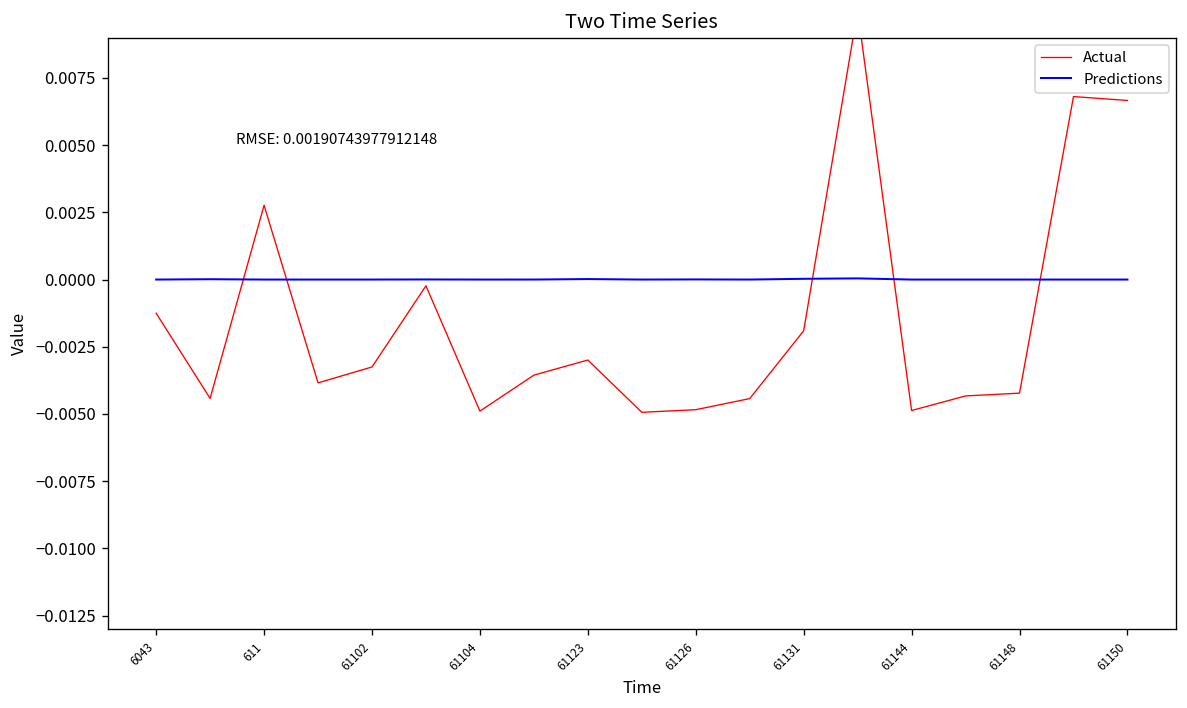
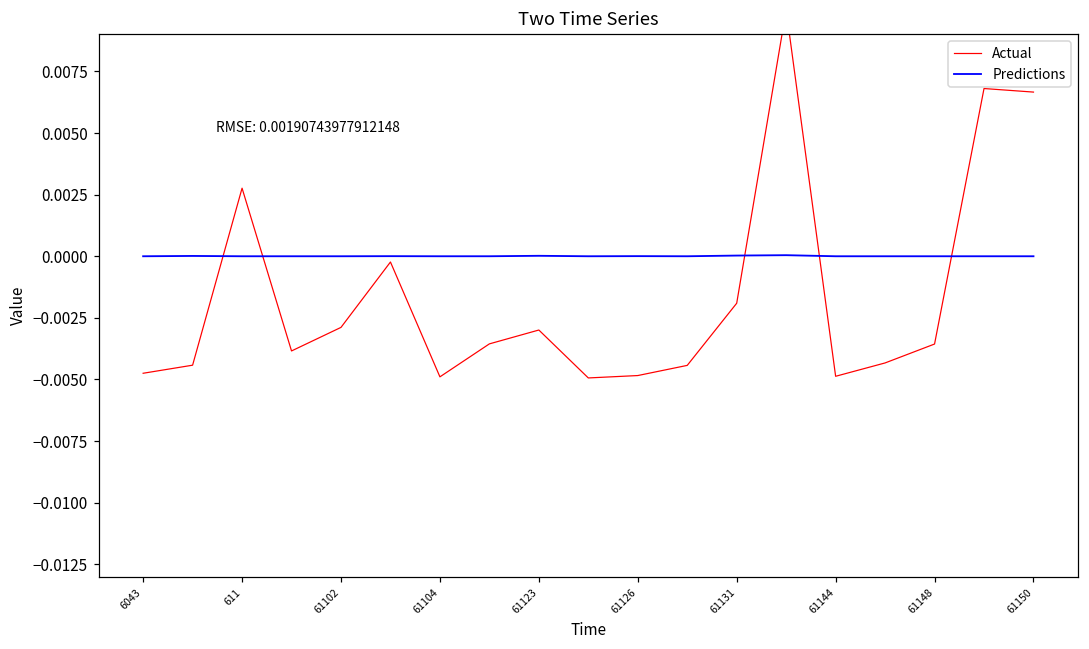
Actual, 6043: -0.0013 -> -0.0047
Actual, 61102: -0.0033 -> -0.0029
Actual, 61148: -0.0042 -> -0.0036
